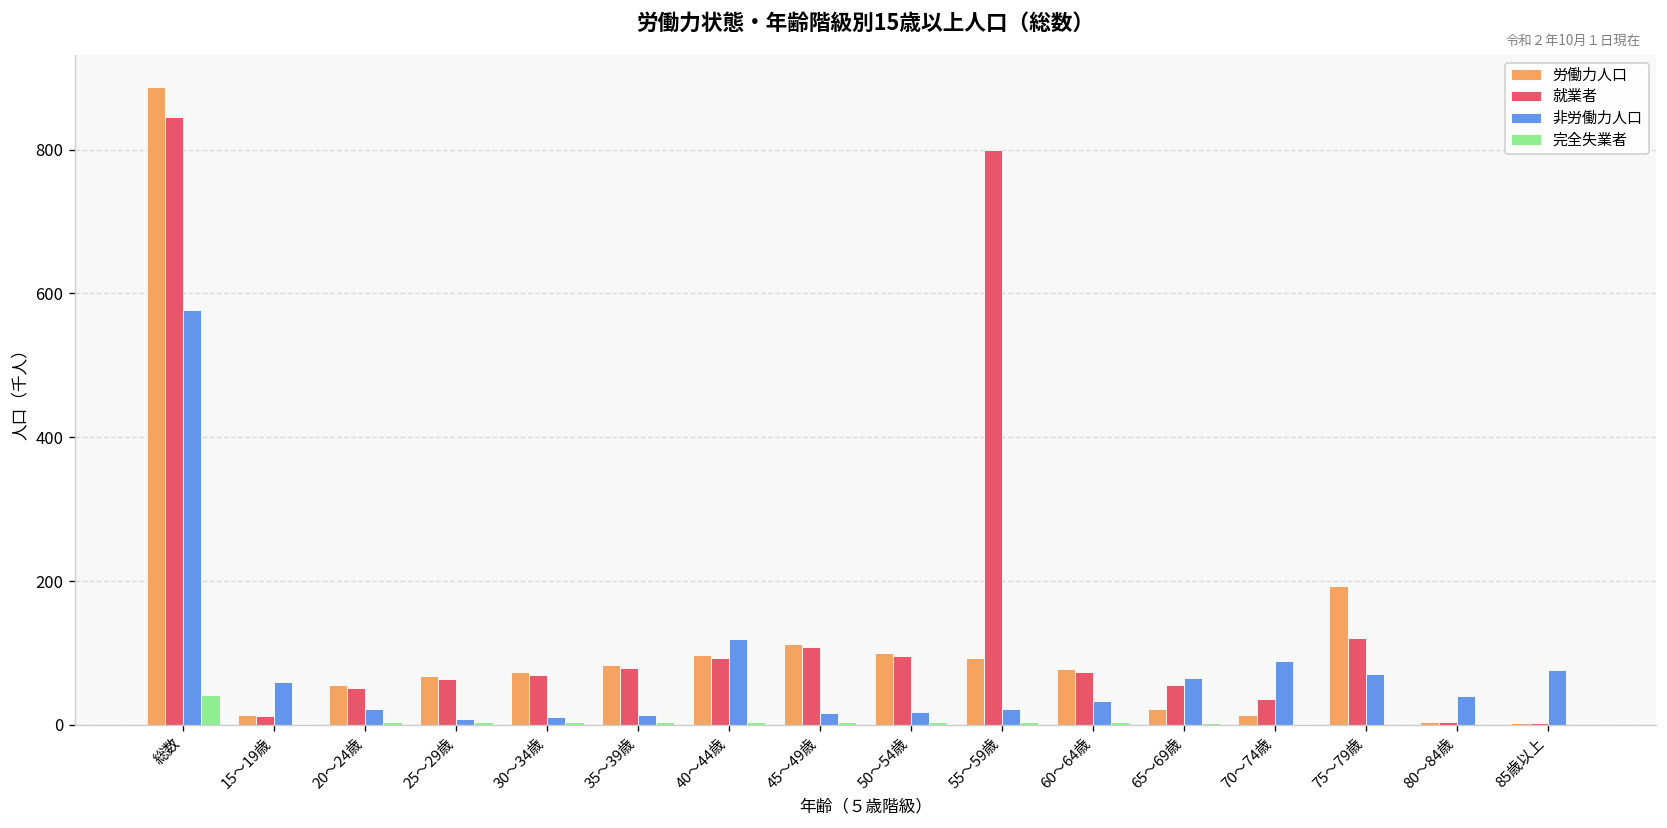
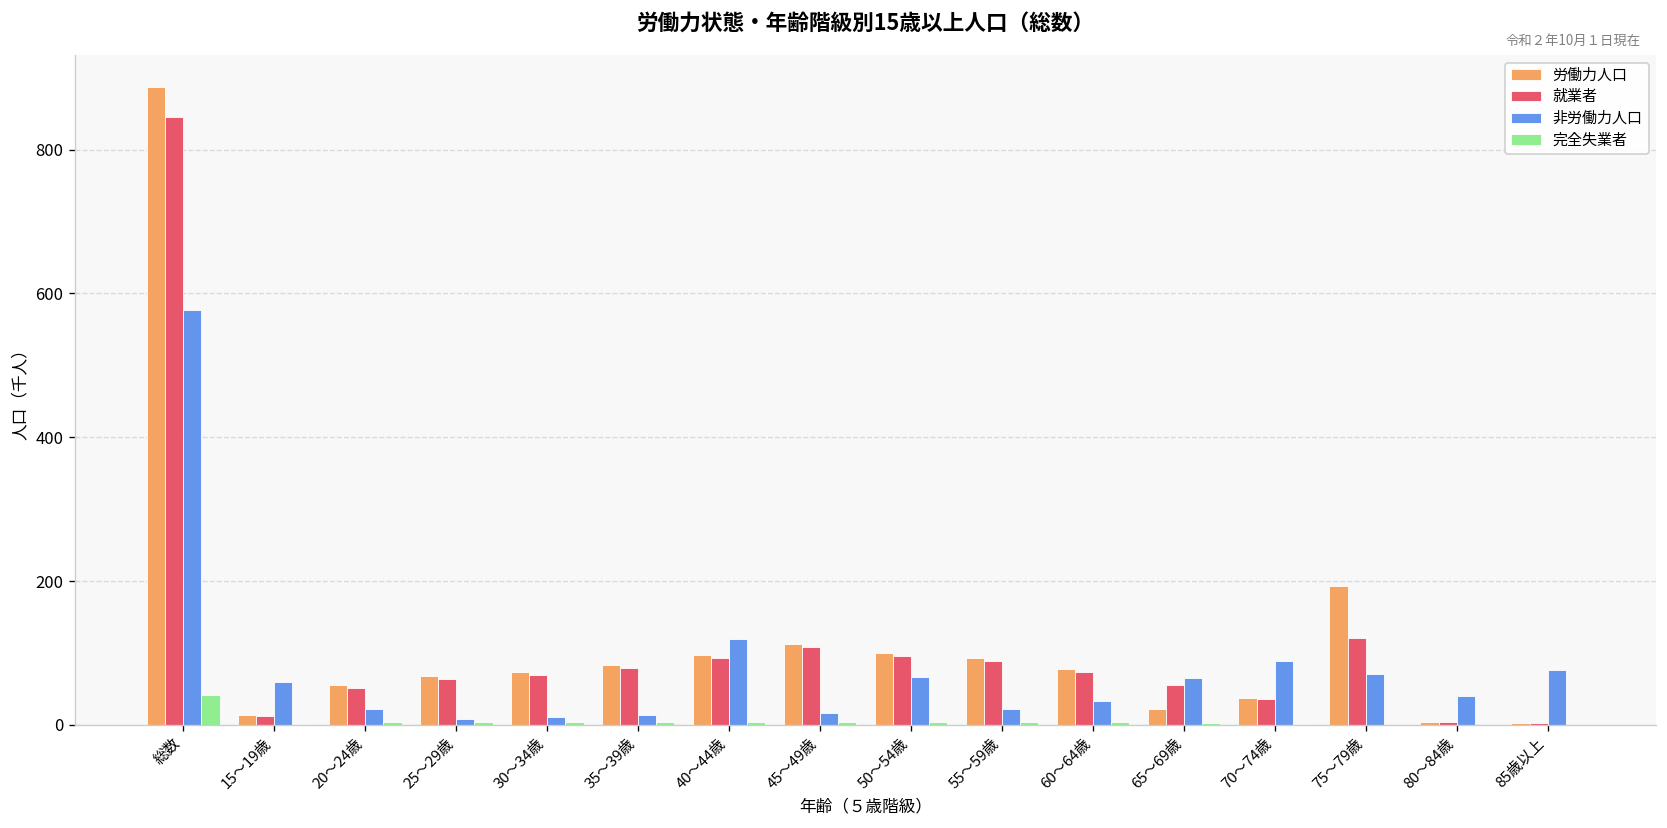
非労働力人口, 50～54歳: 20 -> 70
就業者, 55～59歳: 800 -> 90
労働力人口, 70～74歳: 10 -> 40
